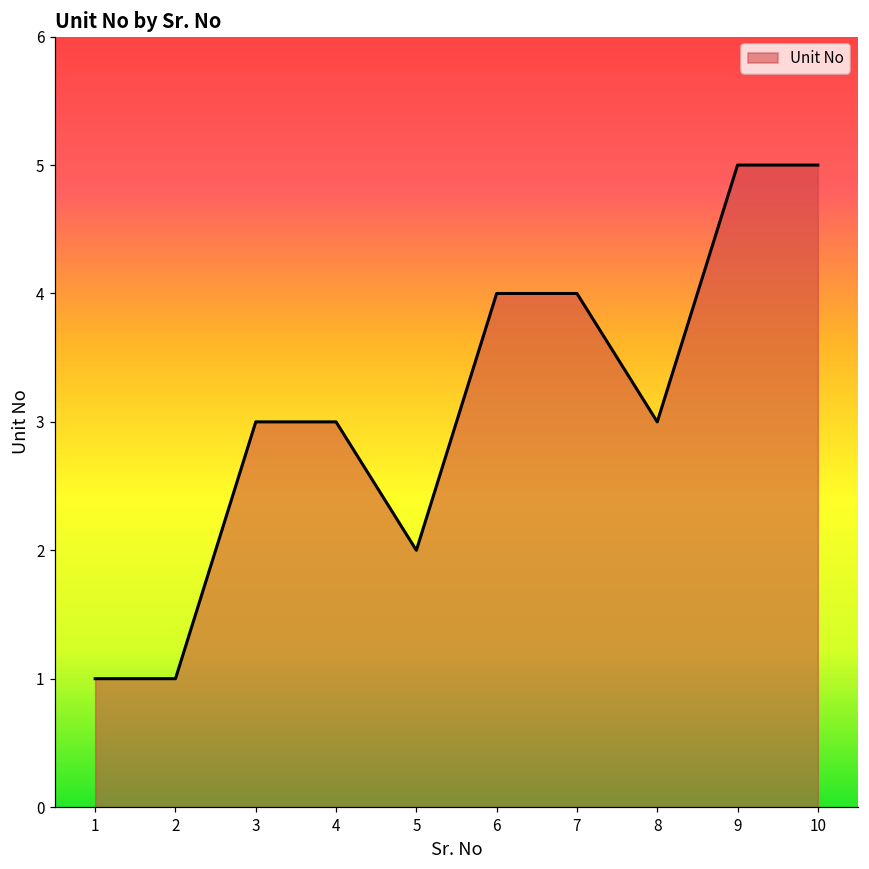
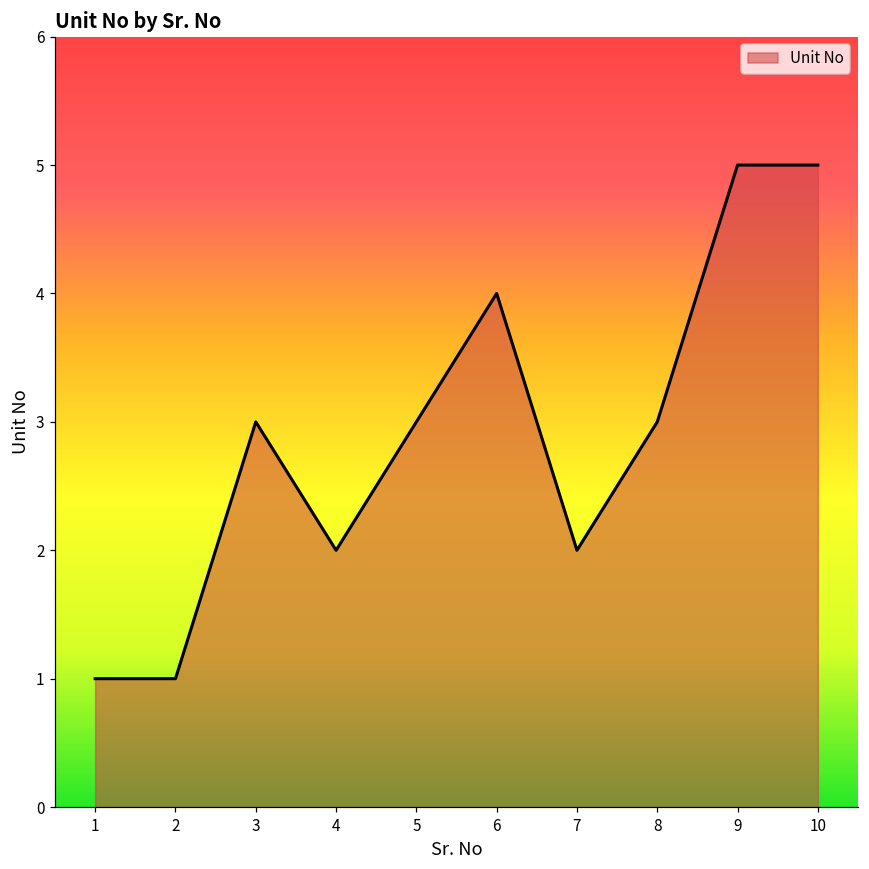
4: 3 -> 2
5: 2 -> 3
7: 4 -> 2
